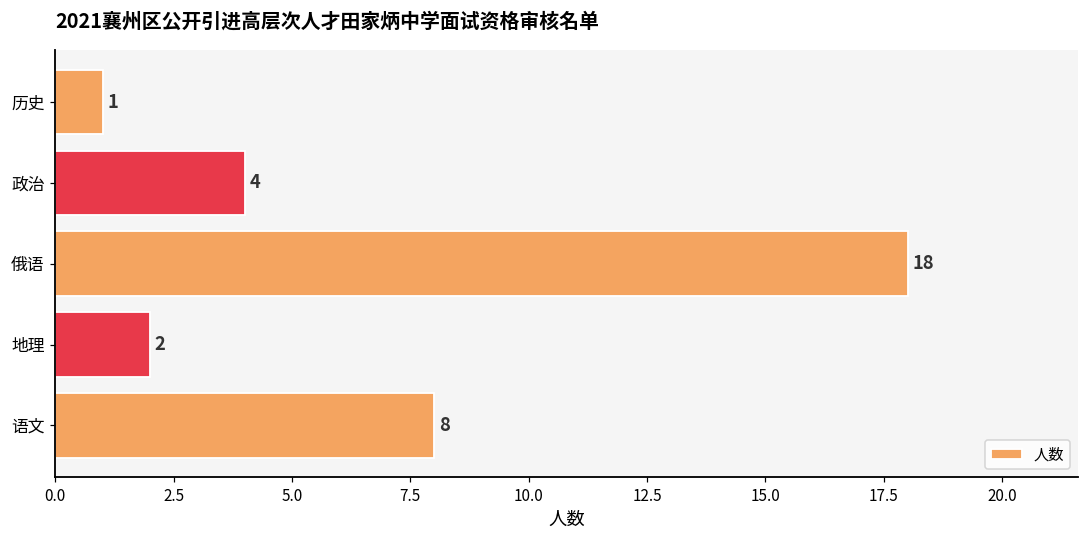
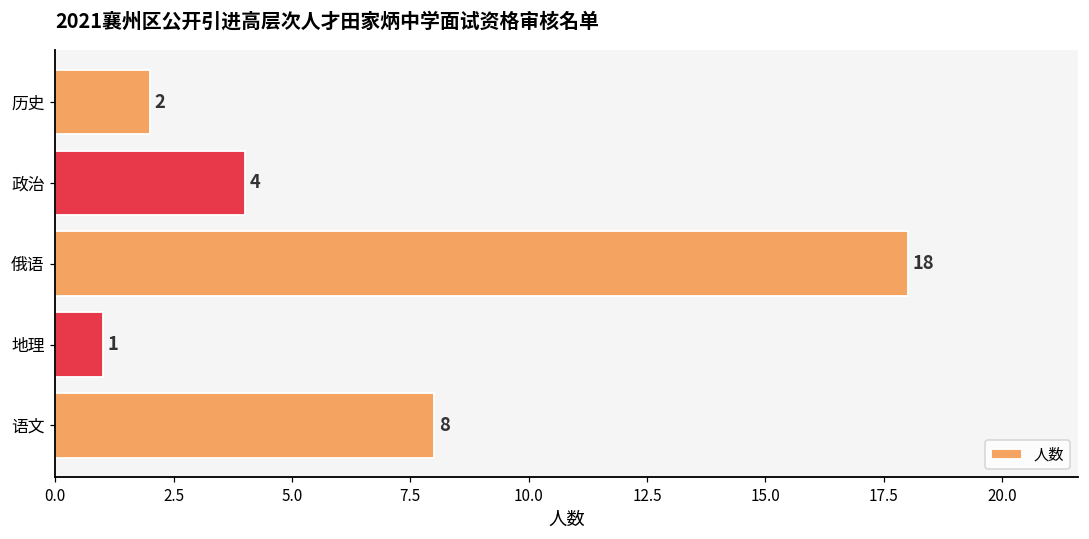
历史: 1 -> 2
地理: 2 -> 1
